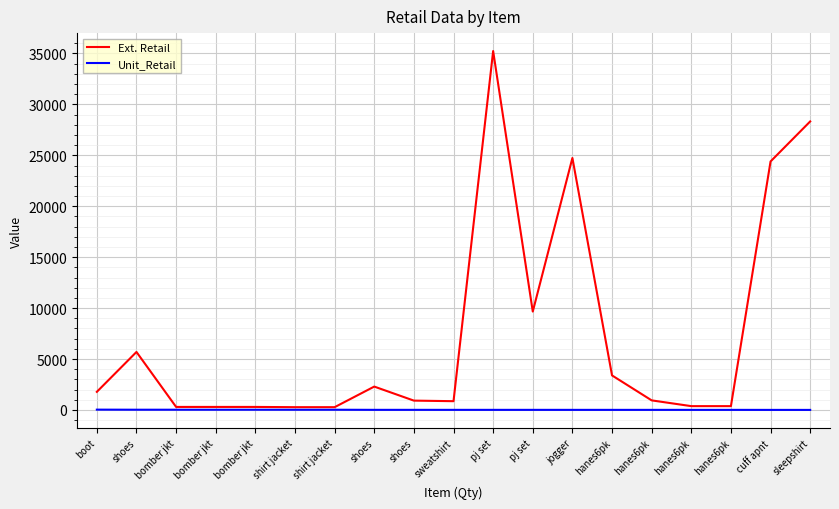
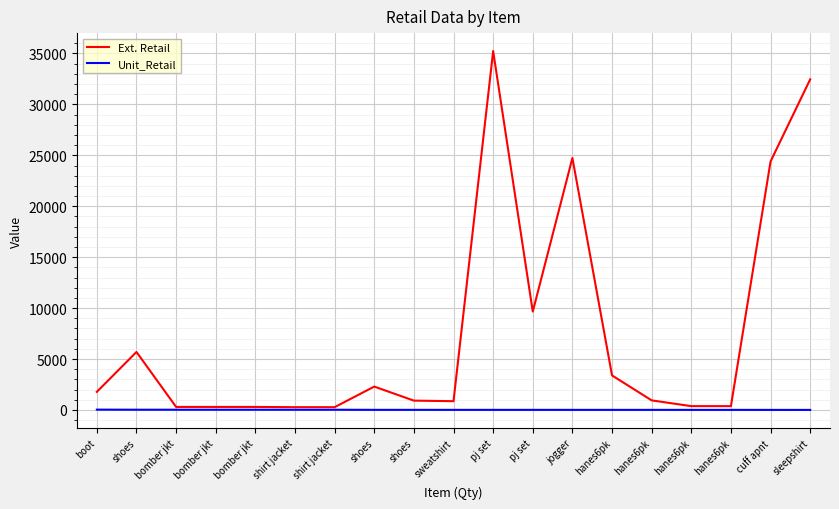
Ext. Retail, sleepshirt: 28300 -> 32500
